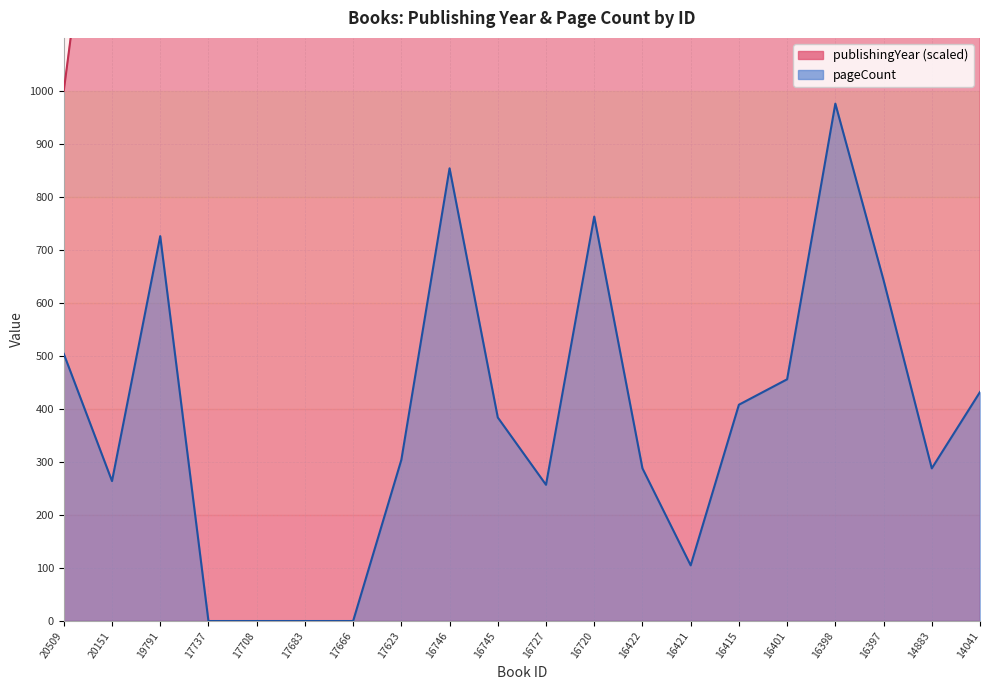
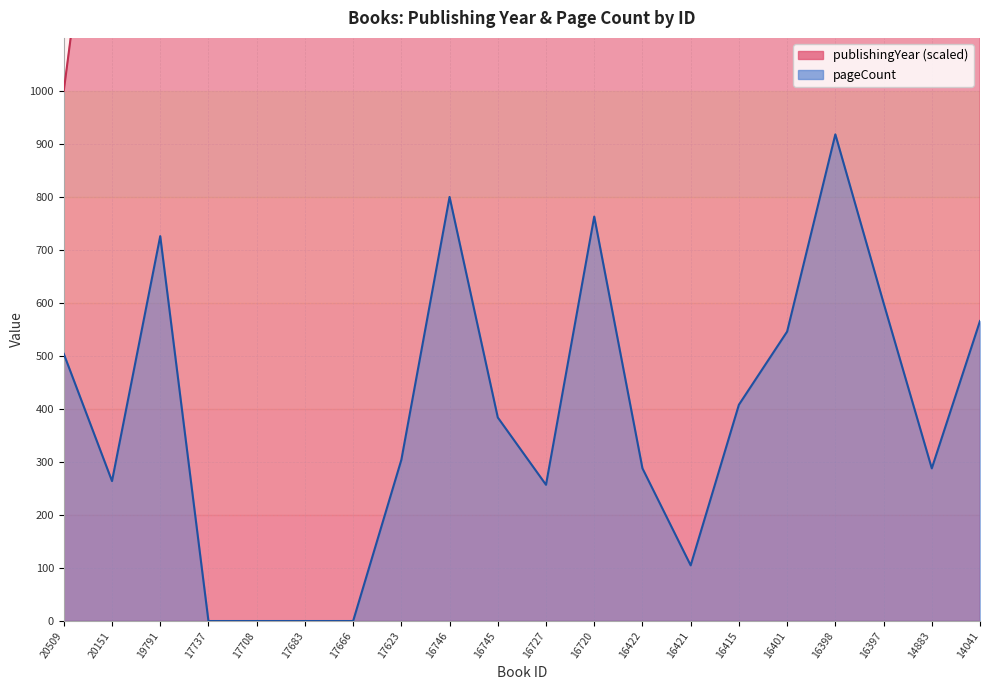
pageCount, 16746: 850 -> 800
pageCount, 16401: 460 -> 550
pageCount, 16398: 980 -> 920
pageCount, 16397: 640 -> 600
pageCount, 14041: 430 -> 570
